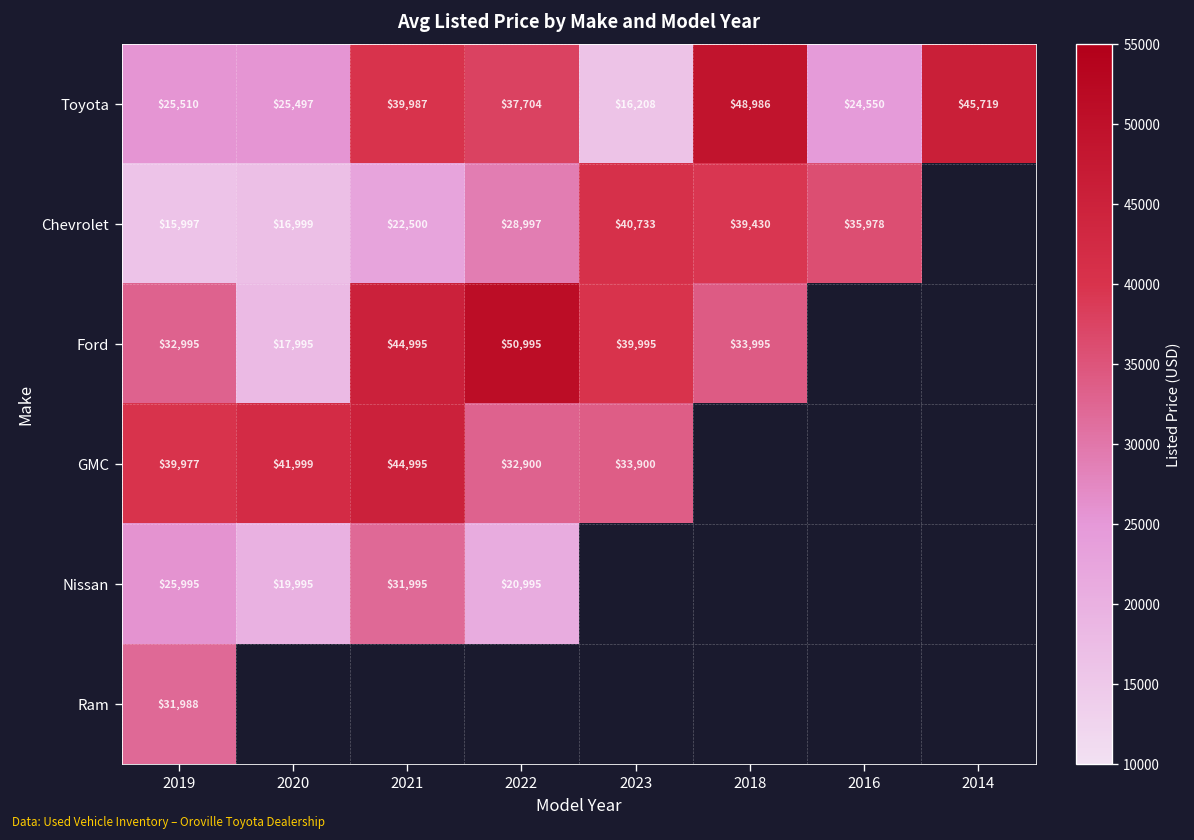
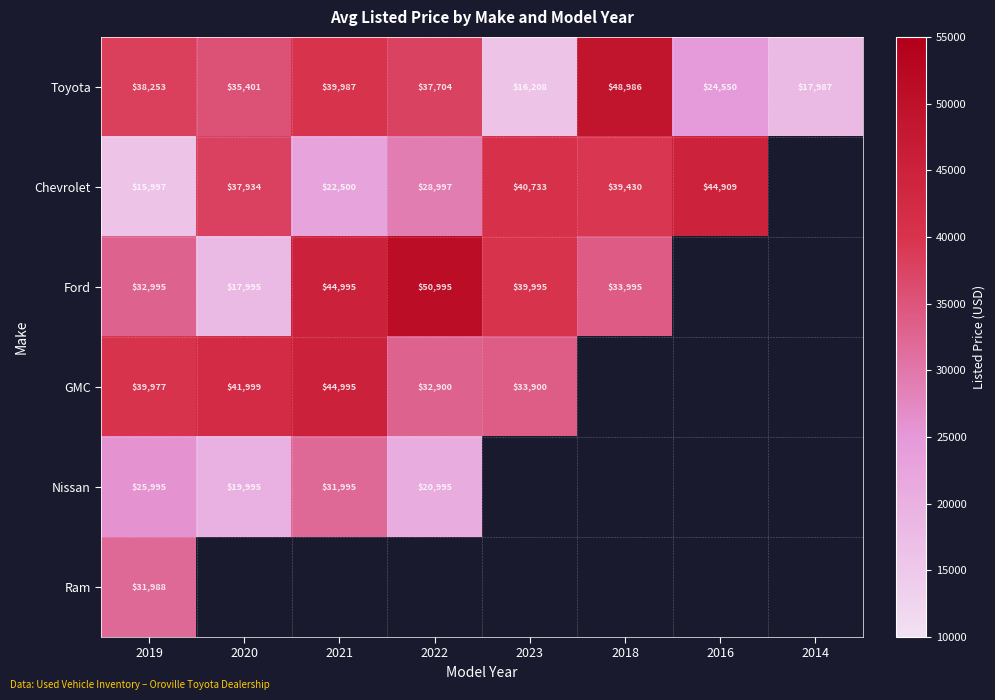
Toyota, 2019: $25,510 -> $38,253
Toyota, 2020: $25,497 -> $35,401
Toyota, 2014: $45,719 -> $17,987
Chevrolet, 2020: $16,999 -> $37,934
Chevrolet, 2016: $35,978 -> $44,909
